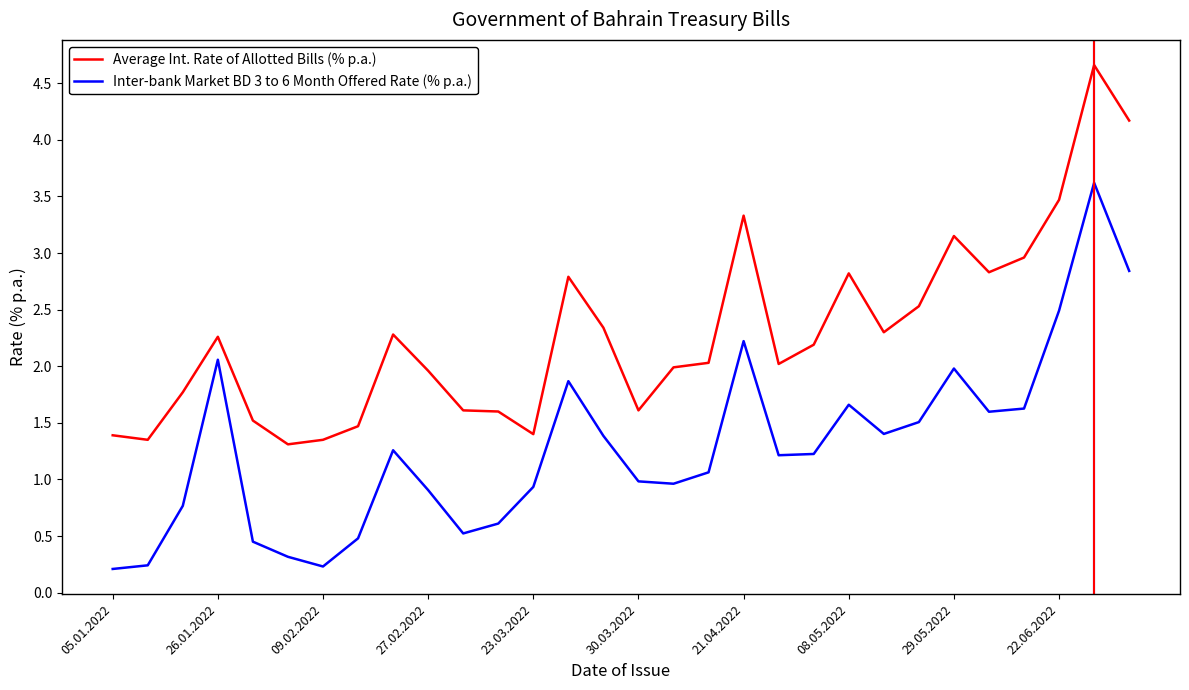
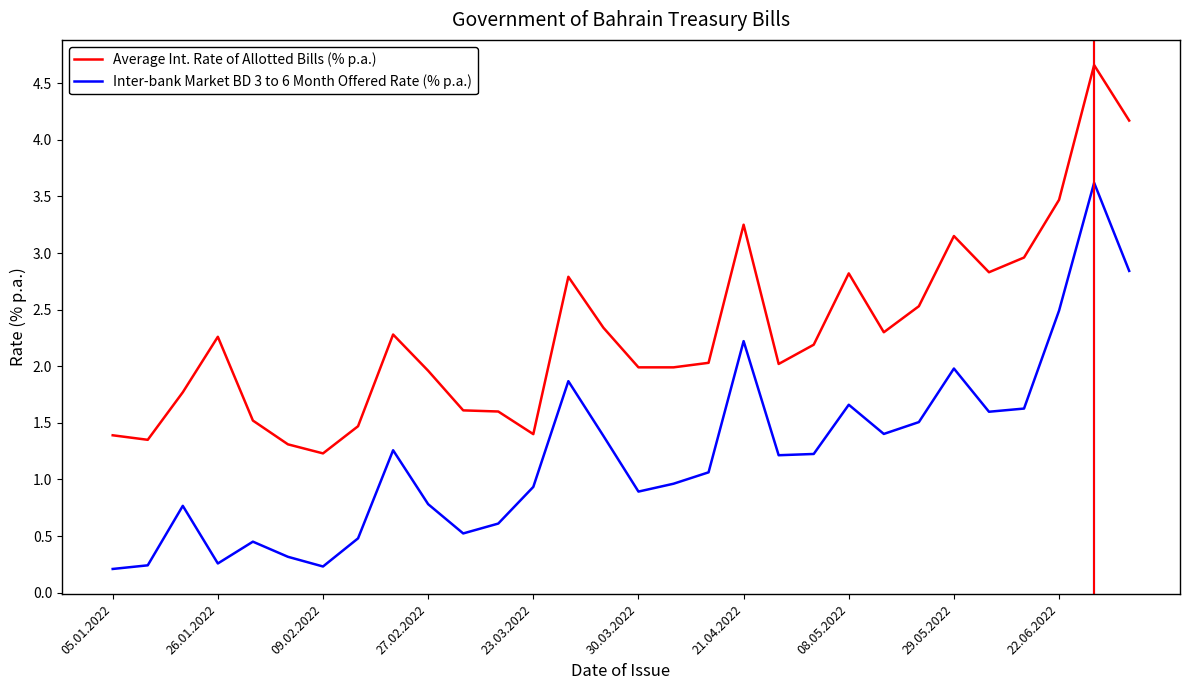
Inter-bank Market BD 3 to 6 Month Offered Rate (% p.a.), 26.01.2022: 2.06 -> 0.26
Average Int. Rate of Allotted Bills (% p.a.), 09.02.2022: 1.35 -> 1.23
Inter-bank Market BD 3 to 6 Month Offered Rate (% p.a.), 27.02.2022: 0.91 -> 0.78
Average Int. Rate of Allotted Bills (% p.a.), 30.03.2022: 1.61 -> 1.99
Inter-bank Market BD 3 to 6 Month Offered Rate (% p.a.), 30.03.2022: 0.98 -> 0.89
Average Int. Rate of Allotted Bills (% p.a.), 21.04.2022: 3.33 -> 3.25
